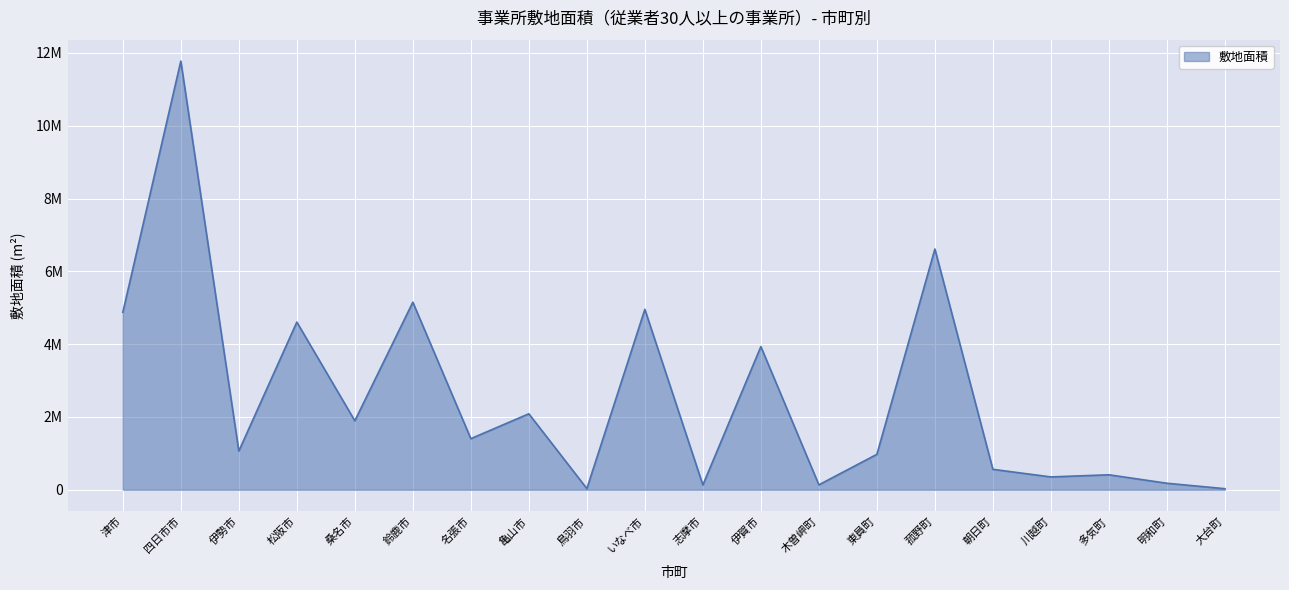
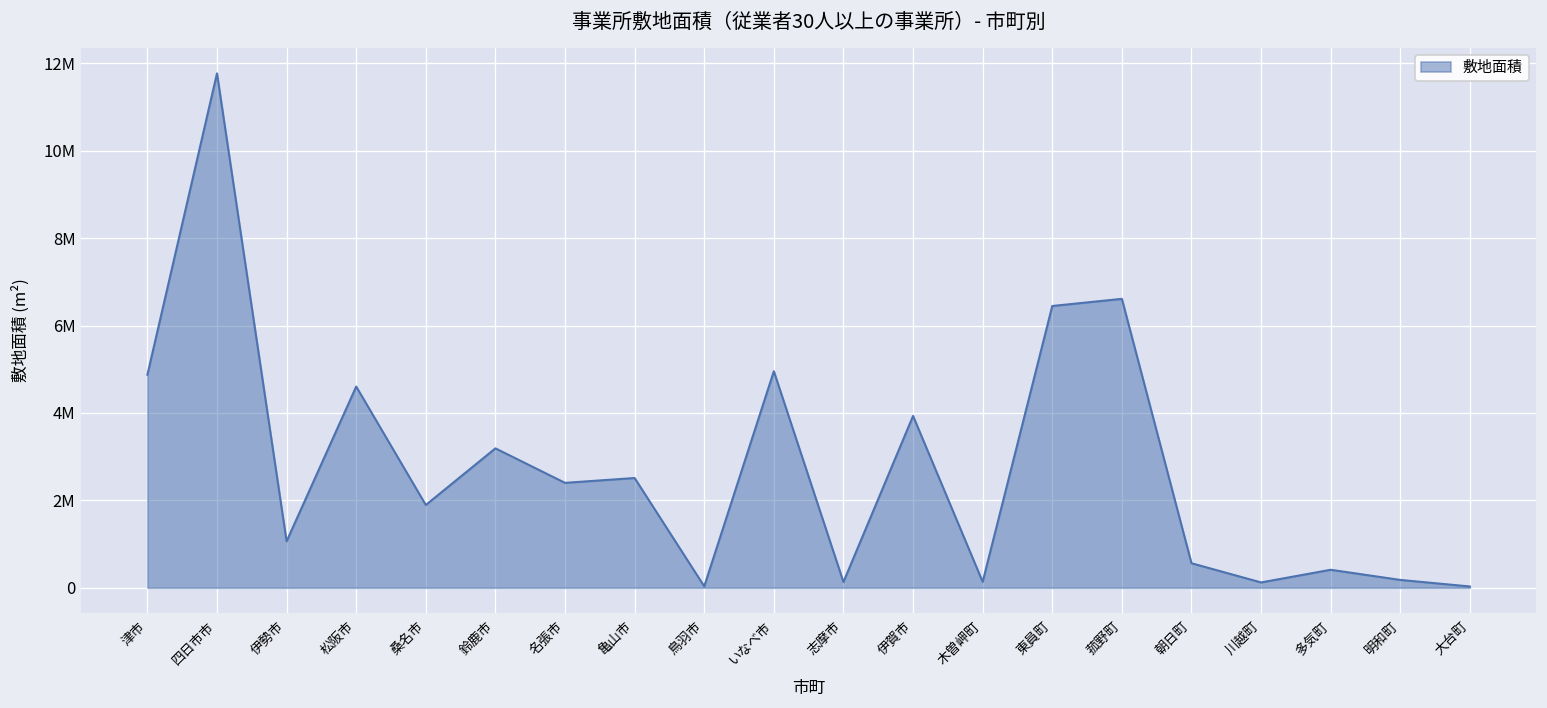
鈴鹿市: 5200000 -> 3200000
名張市: 1400000 -> 2400000
亀山市: 2100000 -> 2500000
東員町: 1000000 -> 6400000
川越町: 400000 -> 100000
